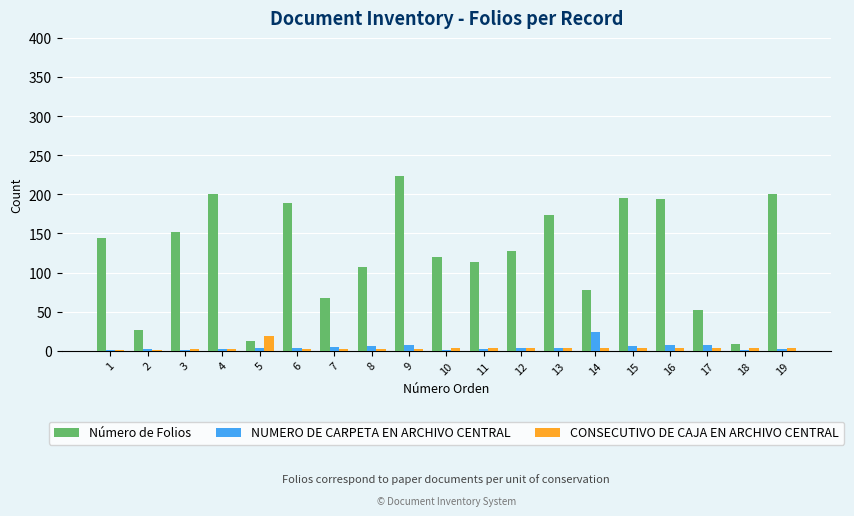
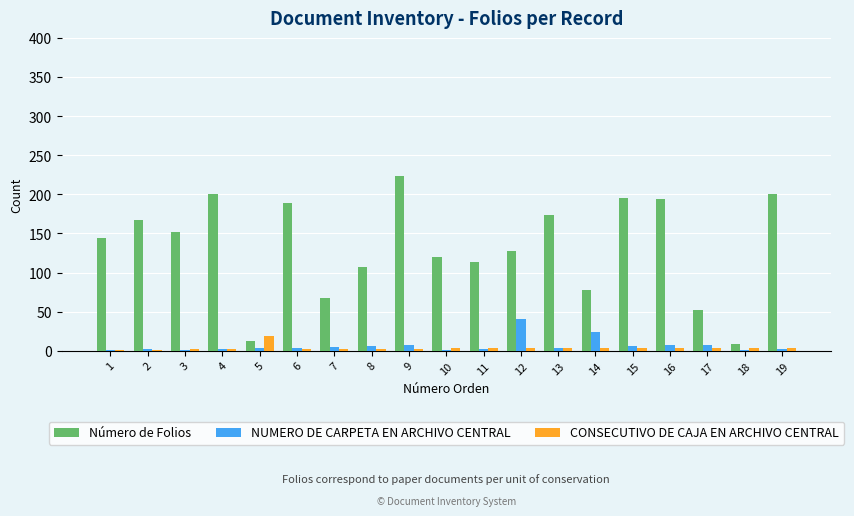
Número de Folios, 2: 30 -> 170
NUMERO DE CARPETA EN ARCHIVO CENTRAL, 12: 0 -> 40
